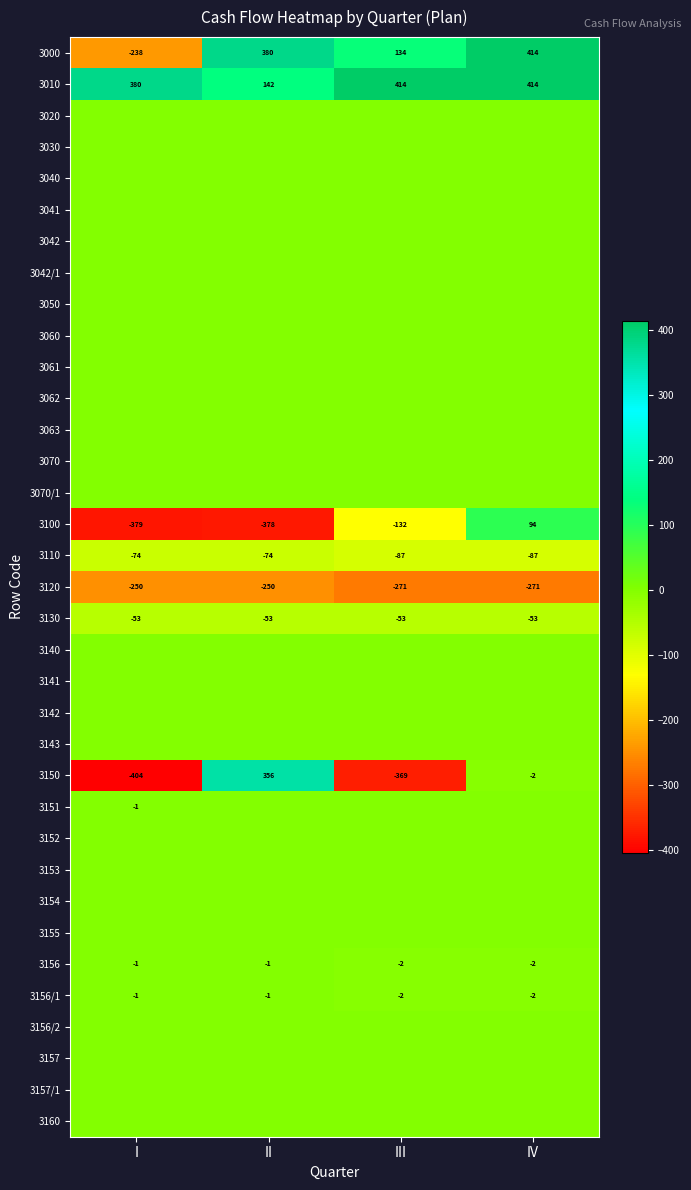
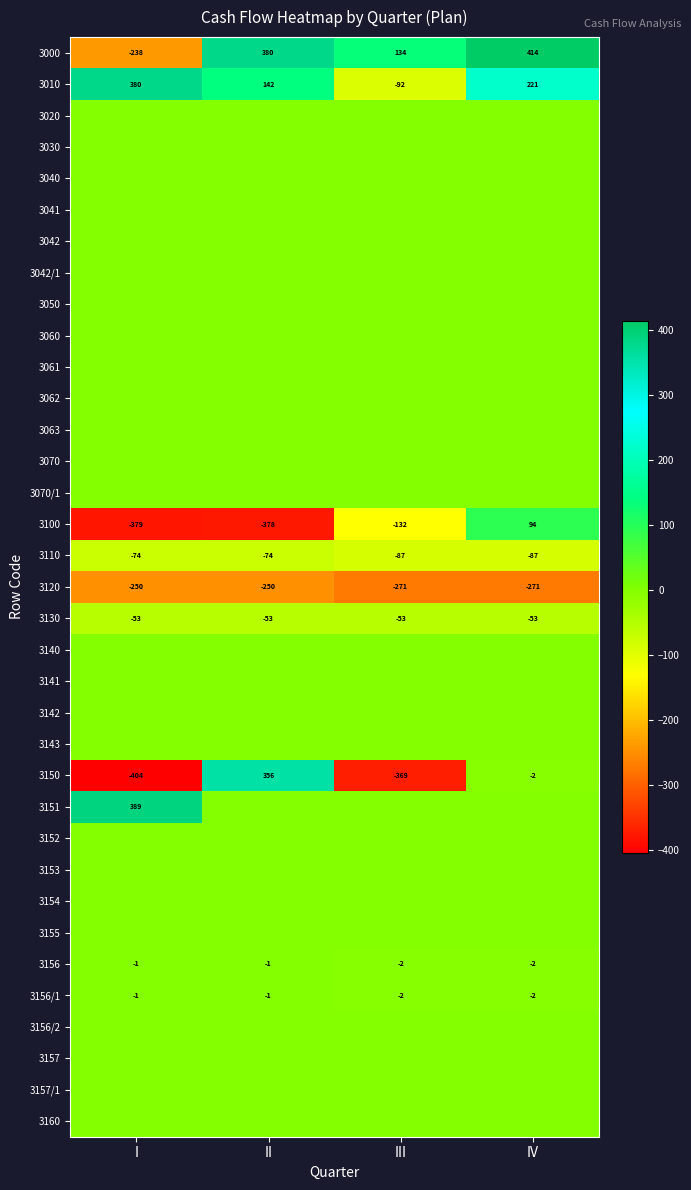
3010, III: 414 -> -92
3010, IV: 414 -> 221
3151, I: -1 -> 389
